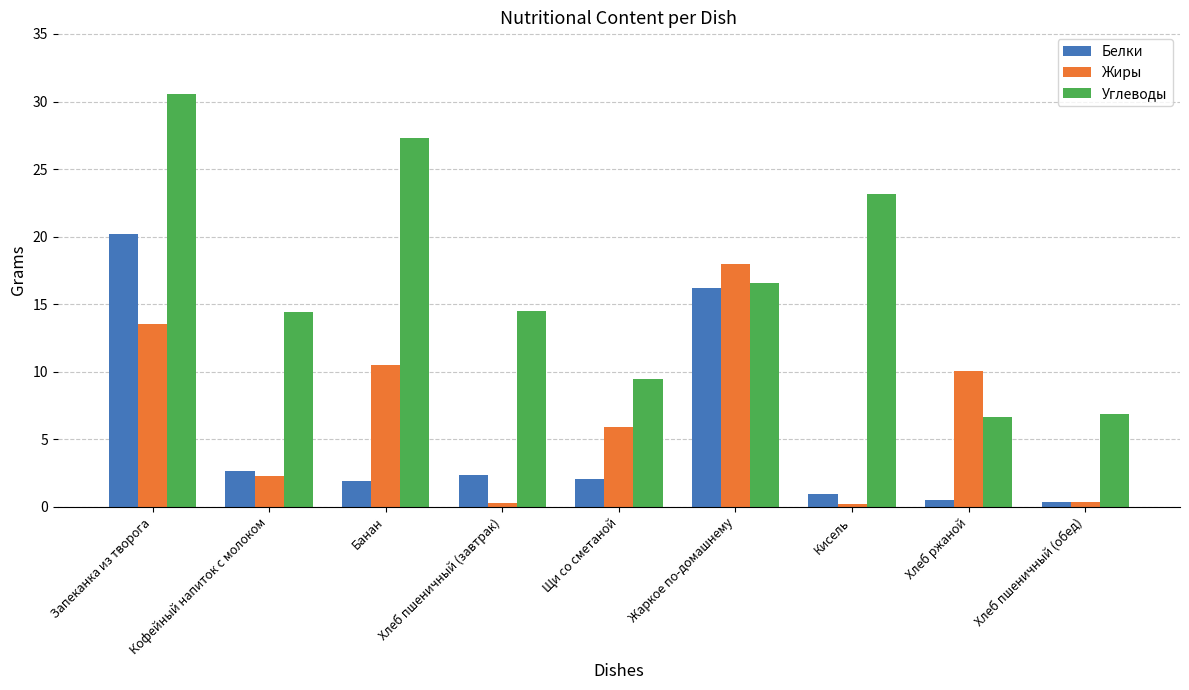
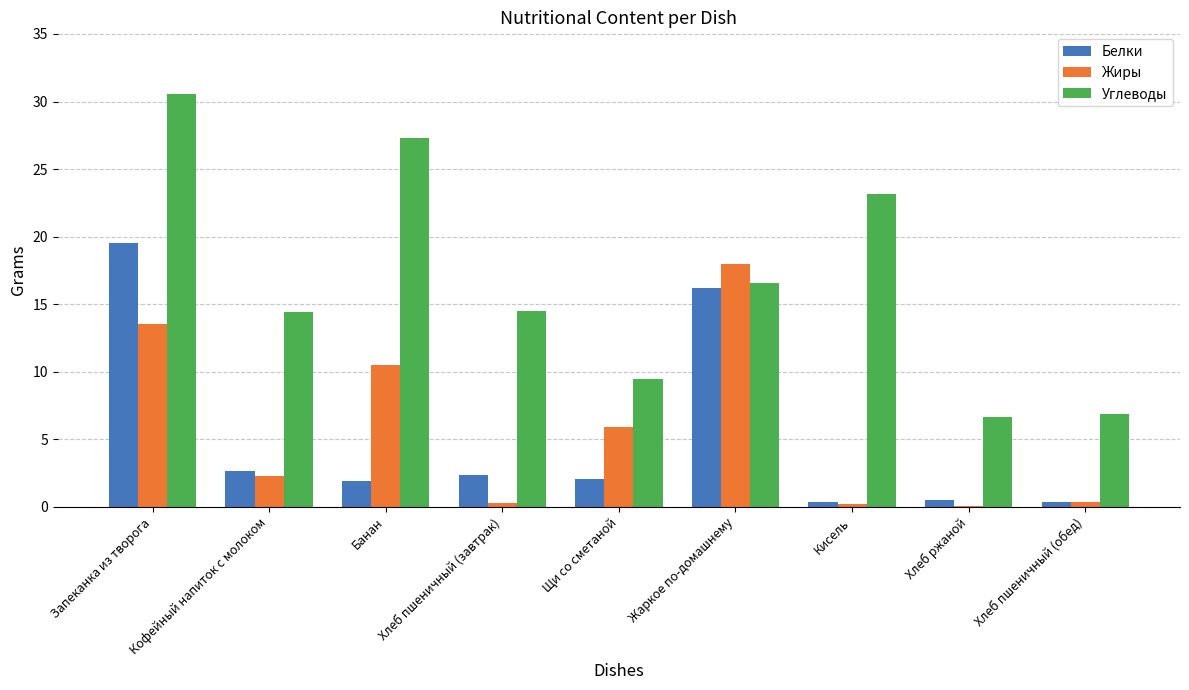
Белки, Запеканка из творога: 20.2 -> 19.5
Белки, Кисель: 1.0 -> 0.4
Жиры, Хлеб ржаной: 10.1 -> 0.1
